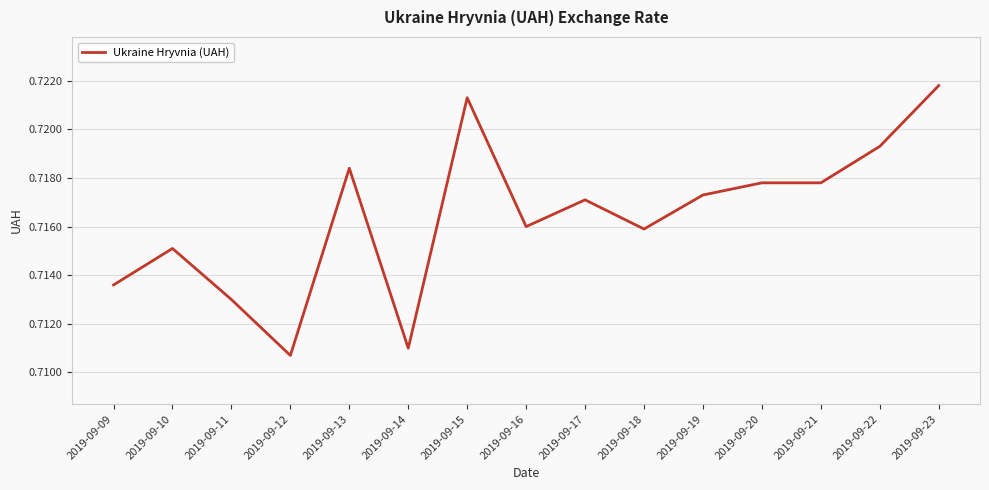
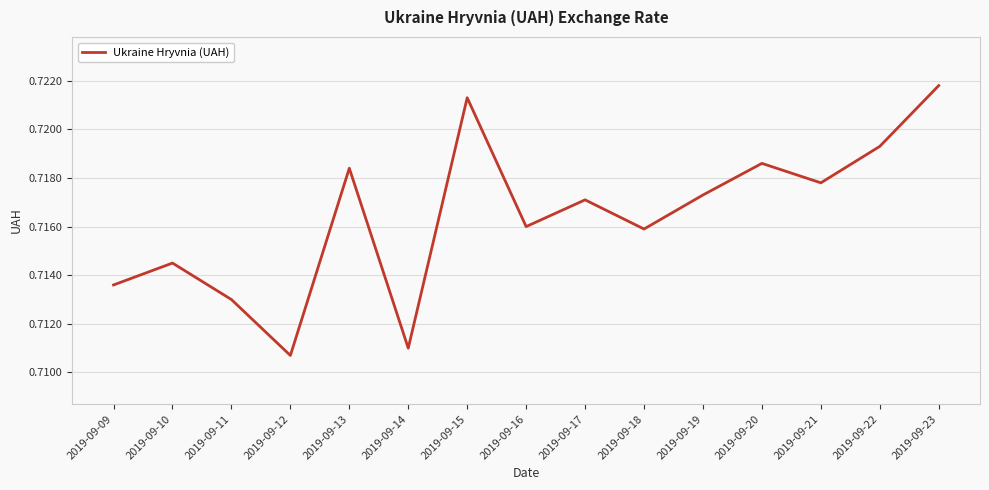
2019-09-10: 0.7151 -> 0.7145
2019-09-20: 0.7178 -> 0.7186
